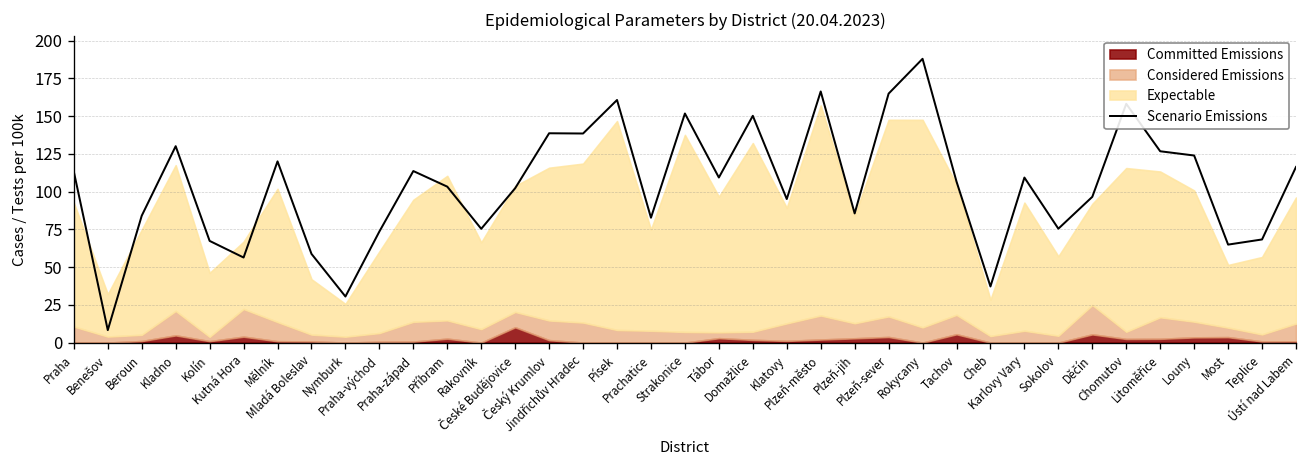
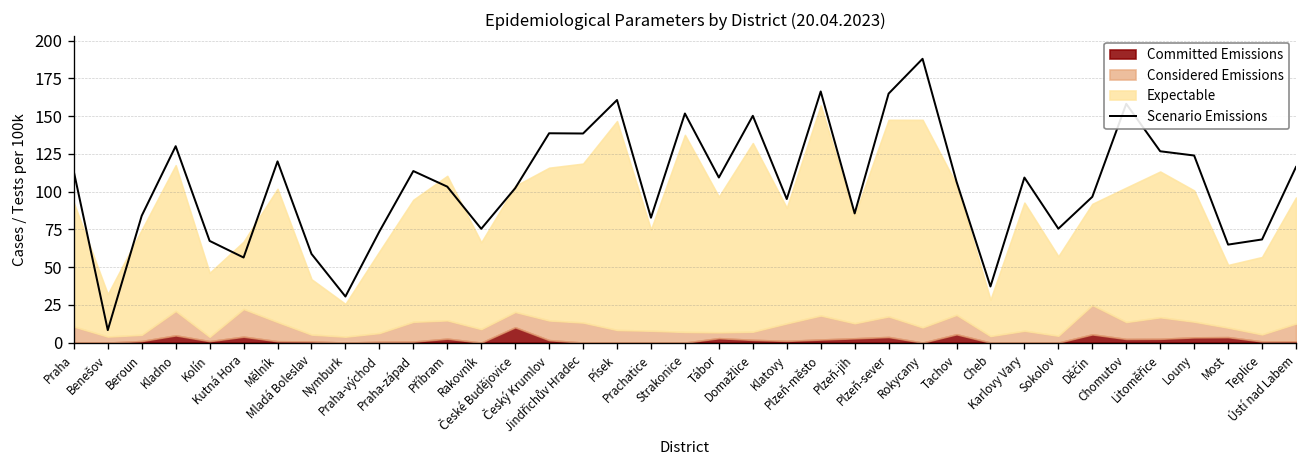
Considered Emissions, Chomutov: 5 -> 11
Expectable, Chomutov: 108 -> 89
